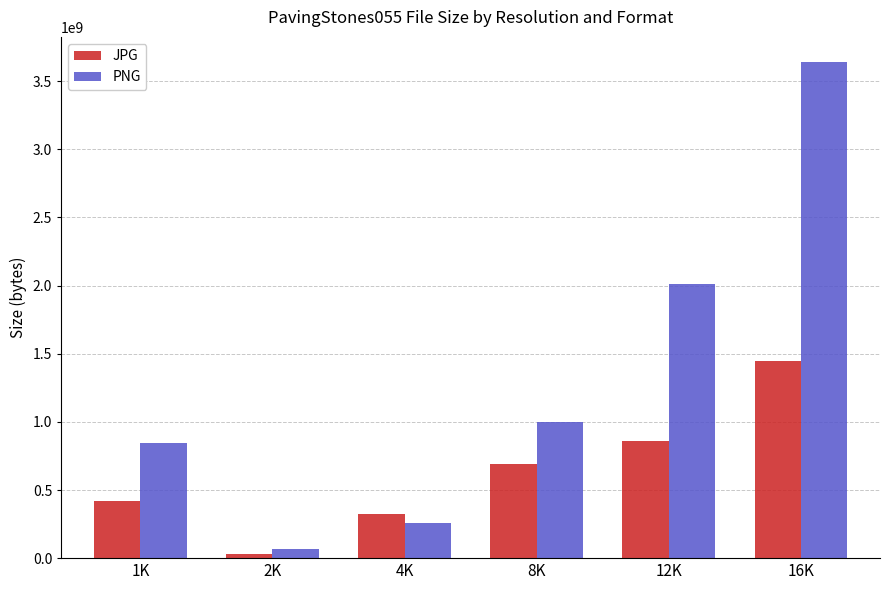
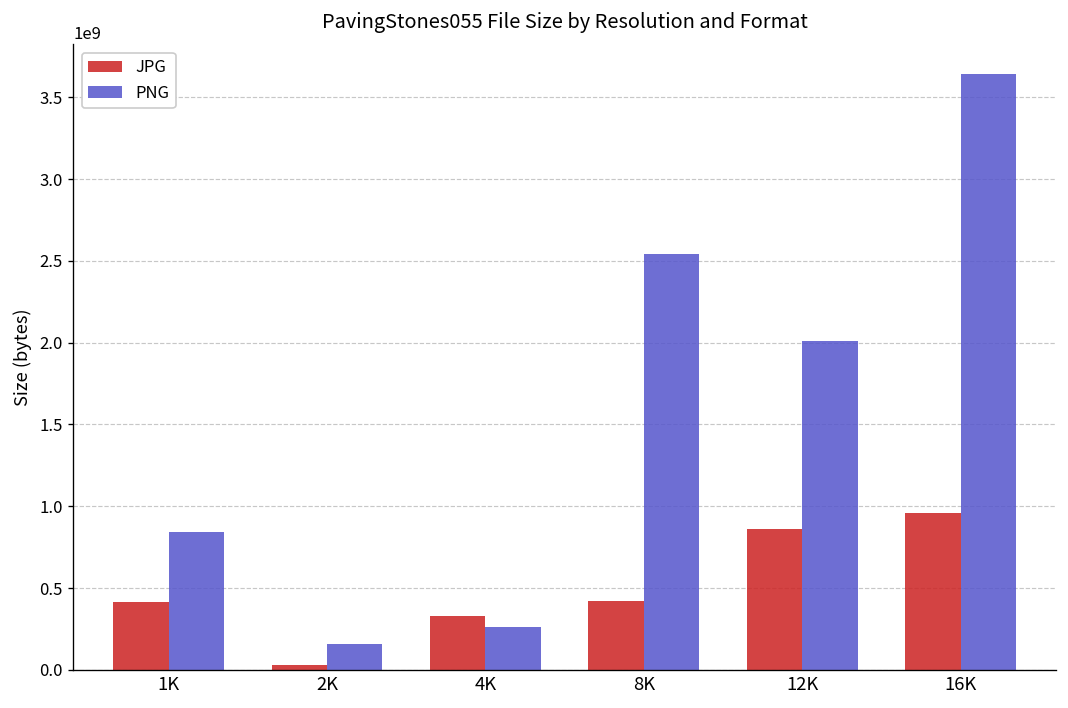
PNG, 2K: 70000000 -> 160000000
JPG, 8K: 690000000 -> 420000000
PNG, 8K: 1000000000 -> 2540000000
JPG, 16K: 1450000000 -> 960000000
